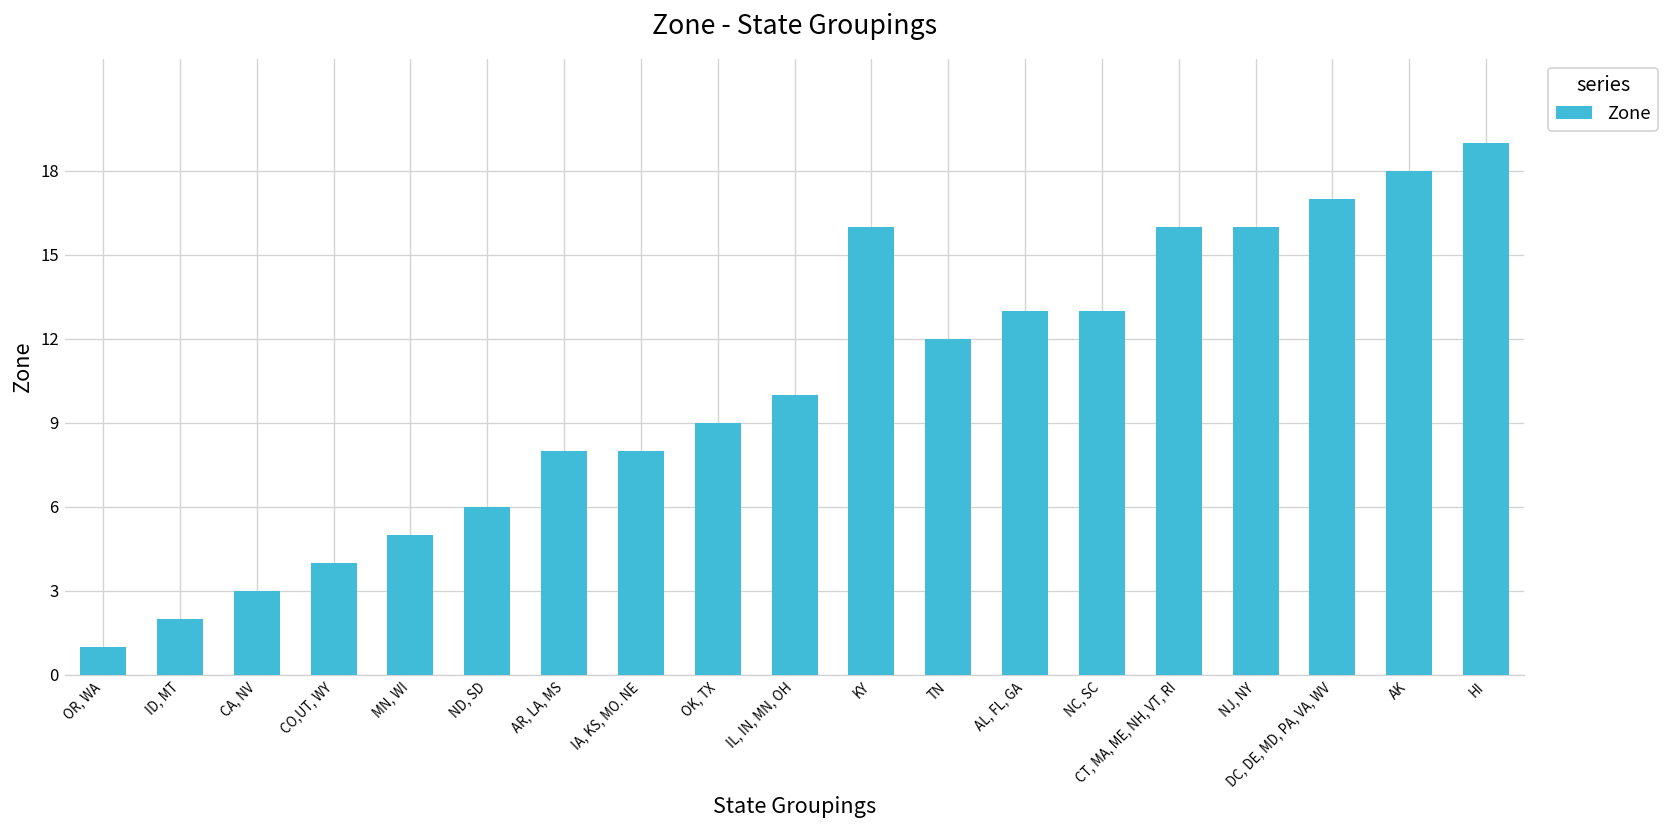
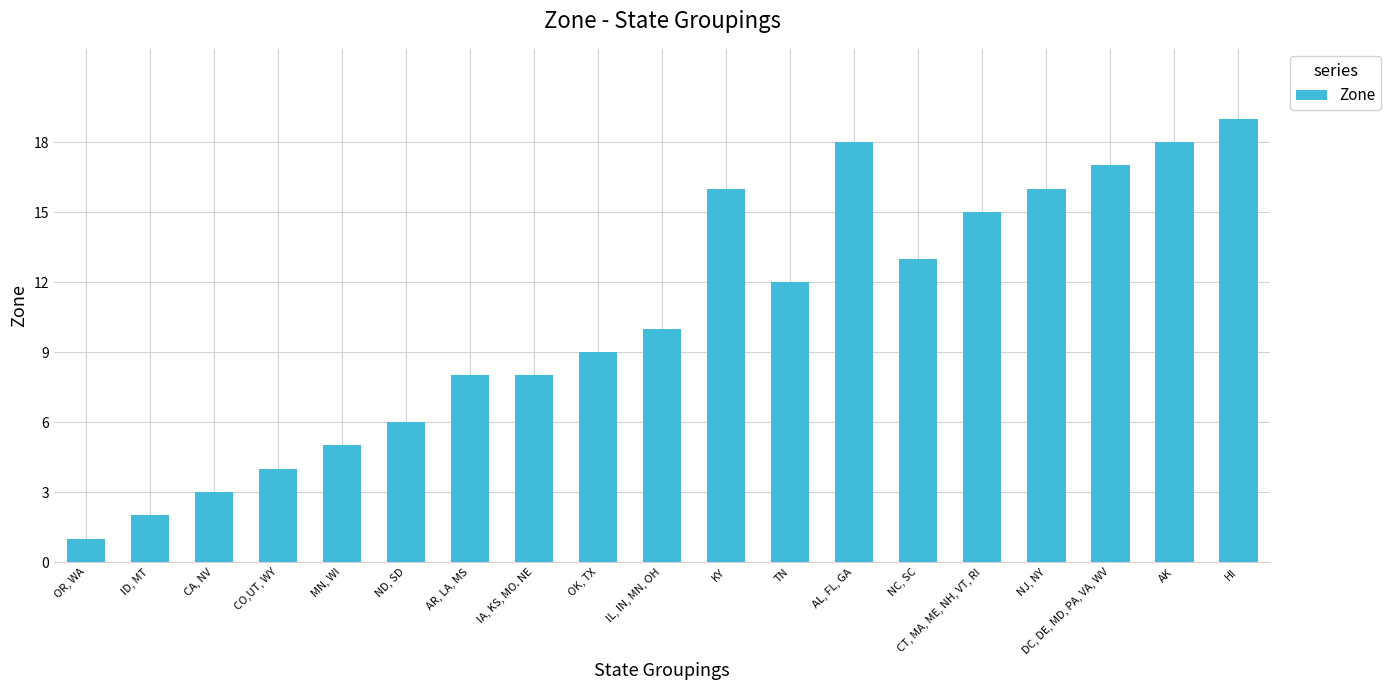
AL, FL, GA: 13 -> 18
CT, MA, ME, NH, VT, RI: 16 -> 15
